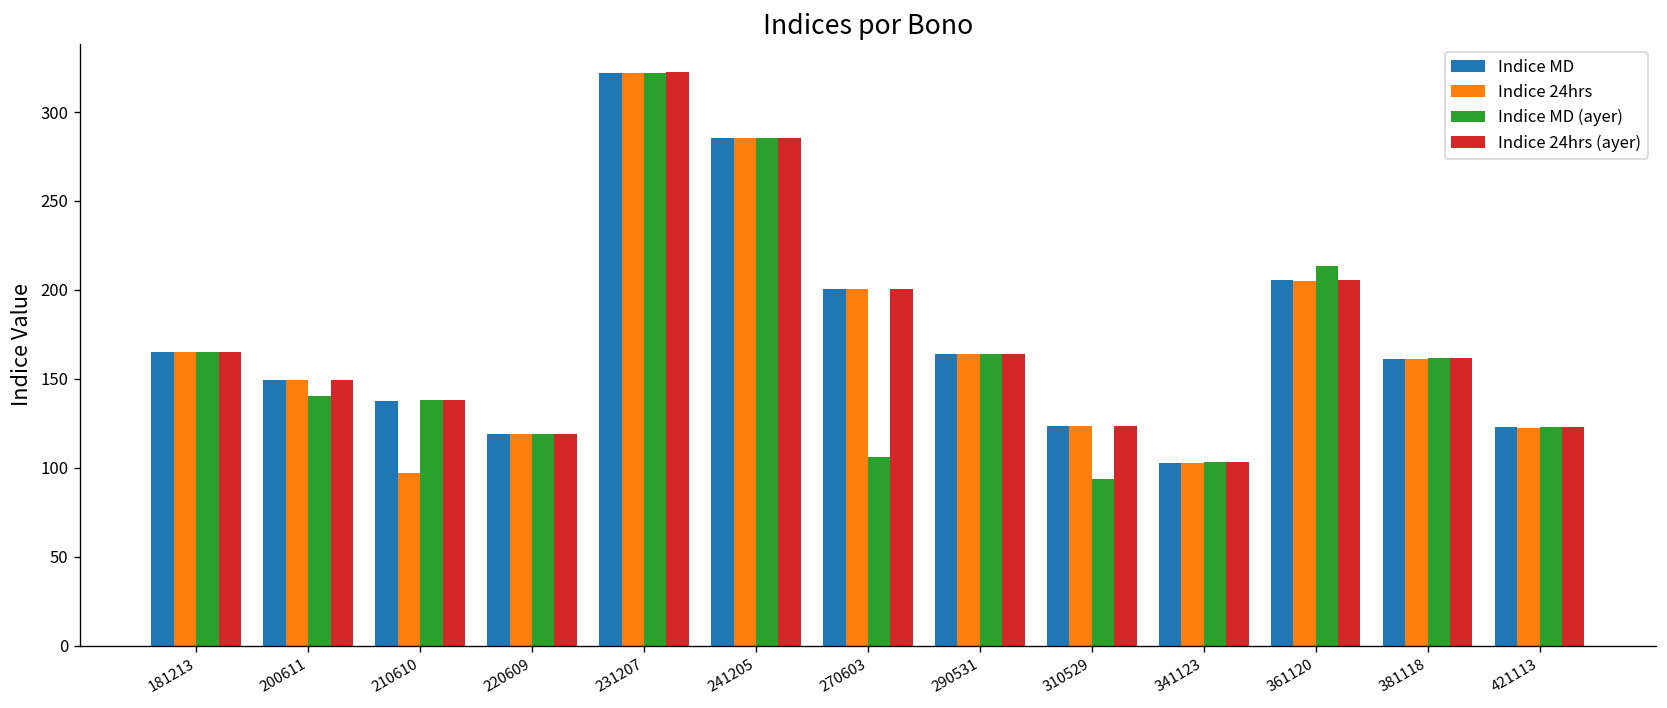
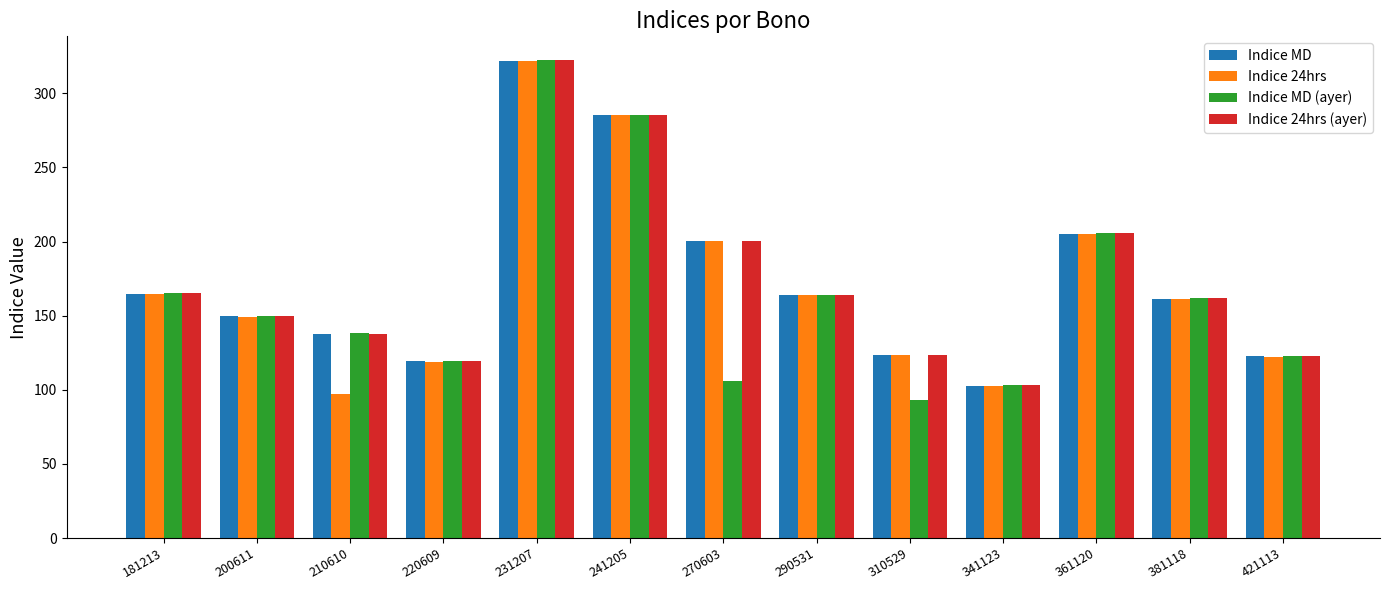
Indice MD (ayer), 200611: 141 -> 150
Indice MD (ayer), 361120: 213 -> 206
